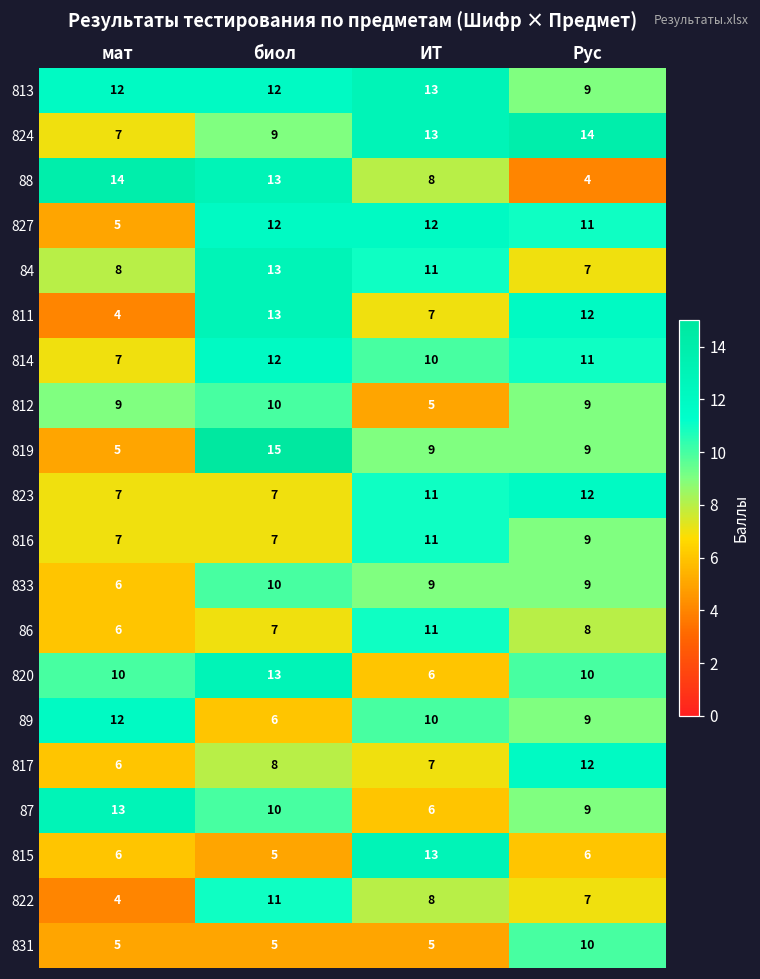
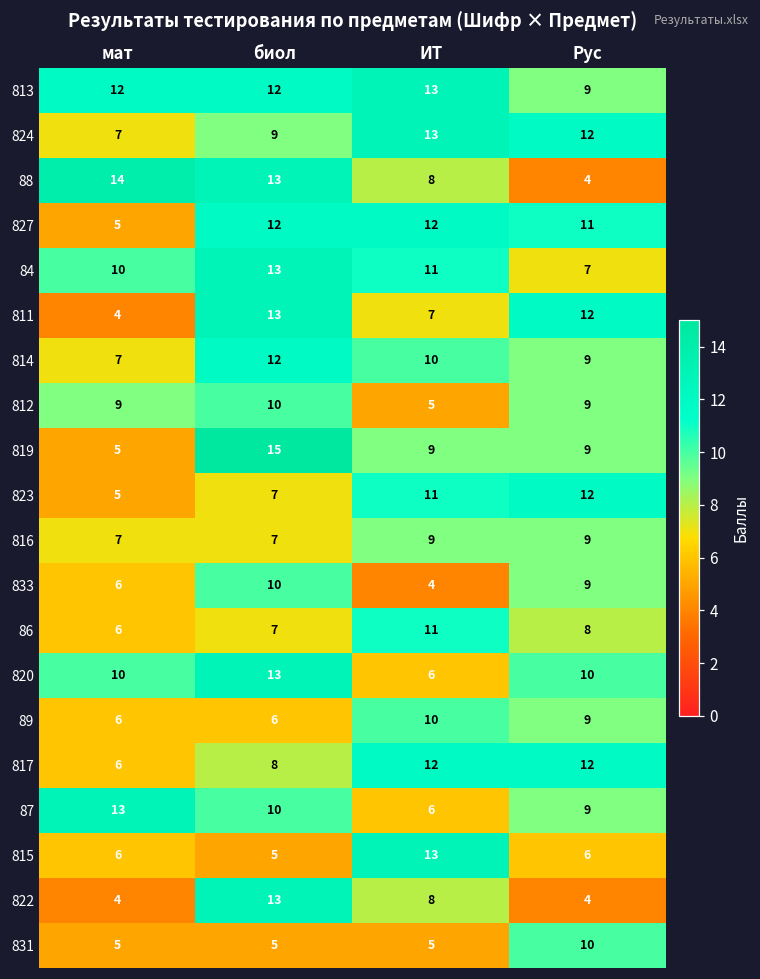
824, Рус: 14 -> 12
84, мат: 8 -> 10
814, Рус: 11 -> 9
823, мат: 7 -> 5
816, ИТ: 11 -> 9
833, ИТ: 9 -> 4
89, мат: 12 -> 6
817, ИТ: 7 -> 12
822, биол: 11 -> 13
822, Рус: 7 -> 4
